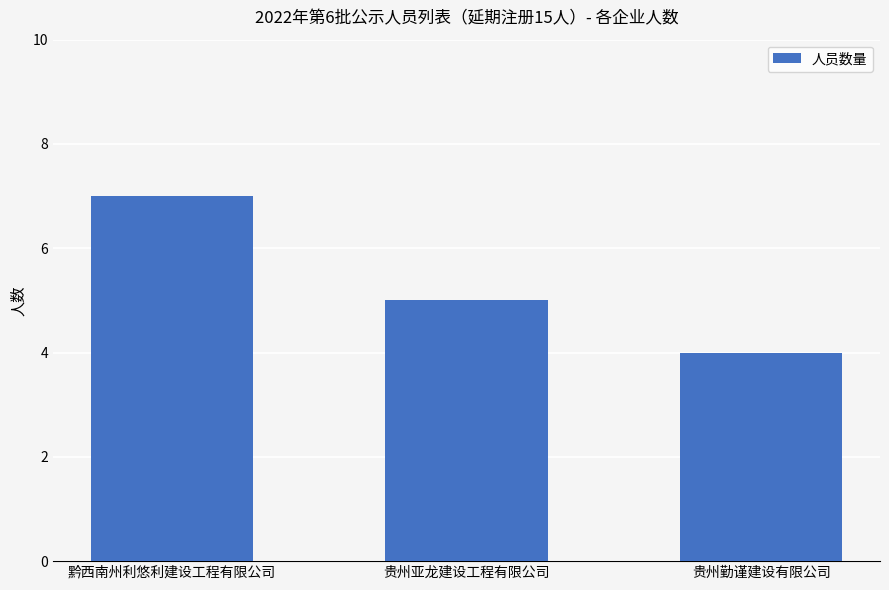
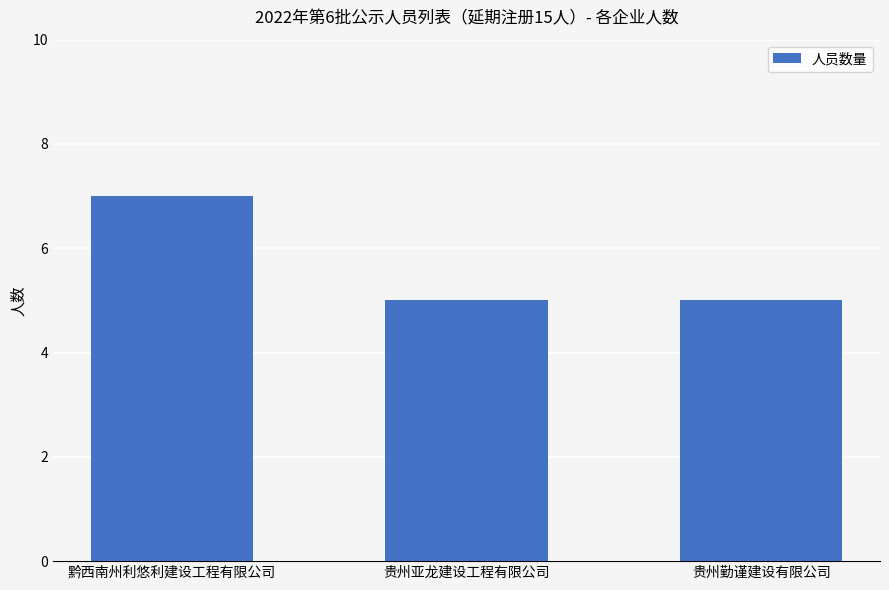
贵州勤谨建设有限公司: 4 -> 5
